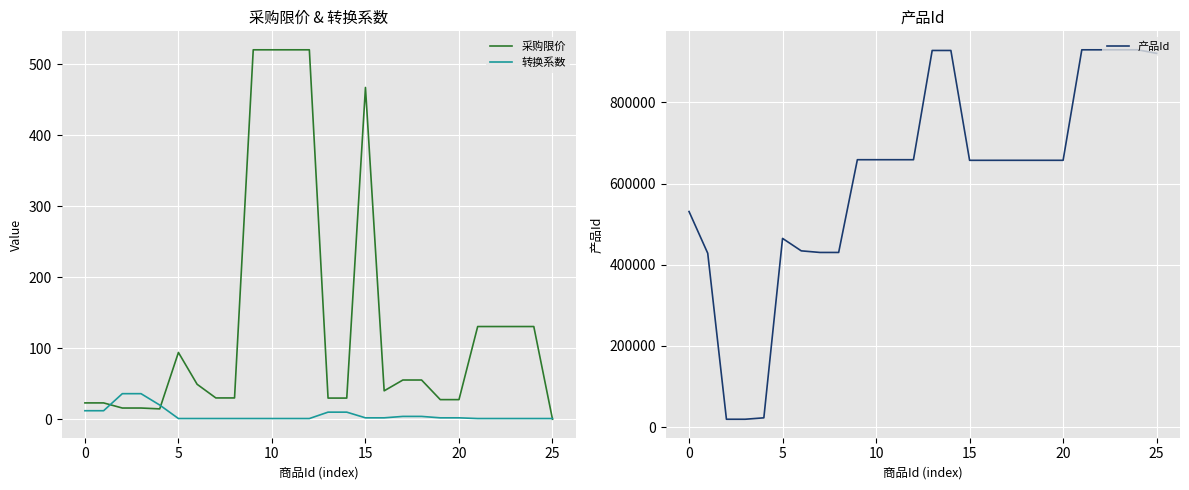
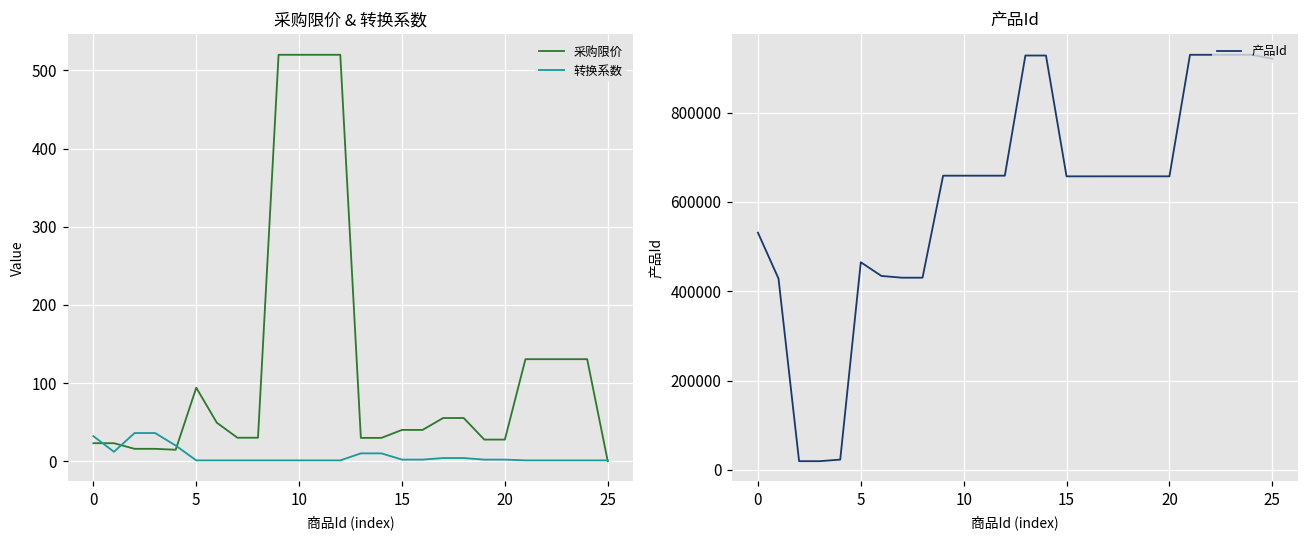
采购限价 & 转换系数, 转换系数, 0: 10 -> 30
采购限价 & 转换系数, 采购限价, 15: 470 -> 40
